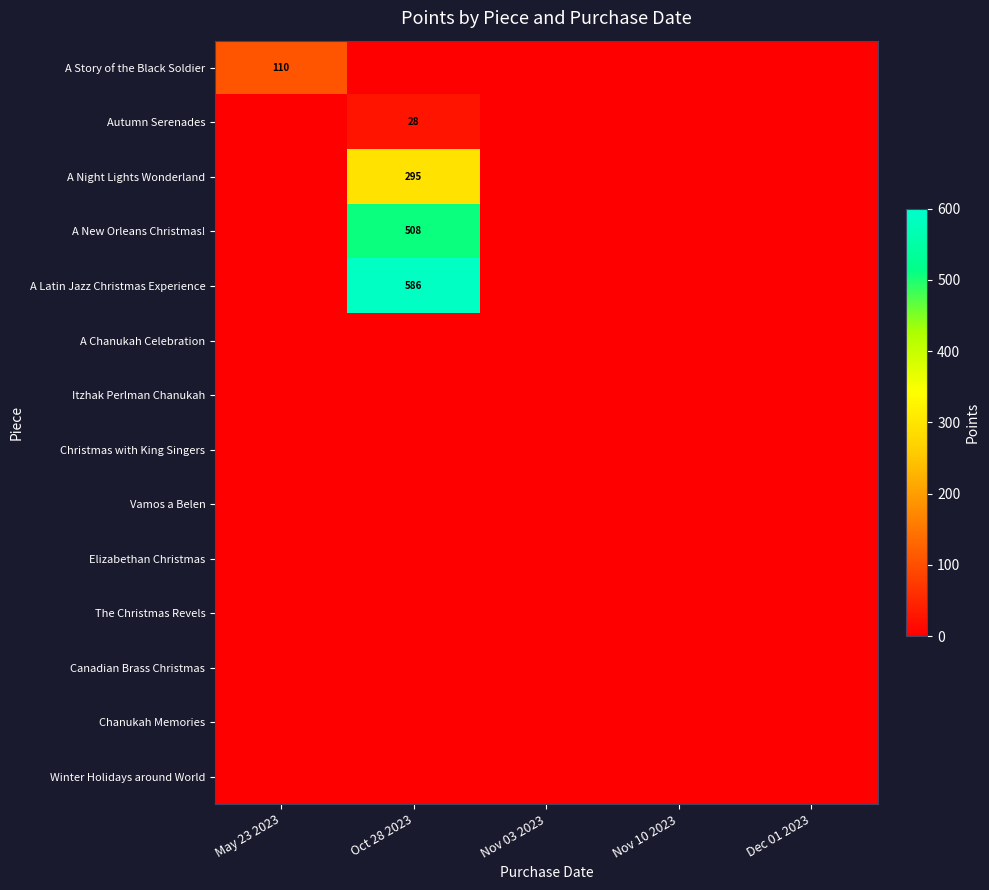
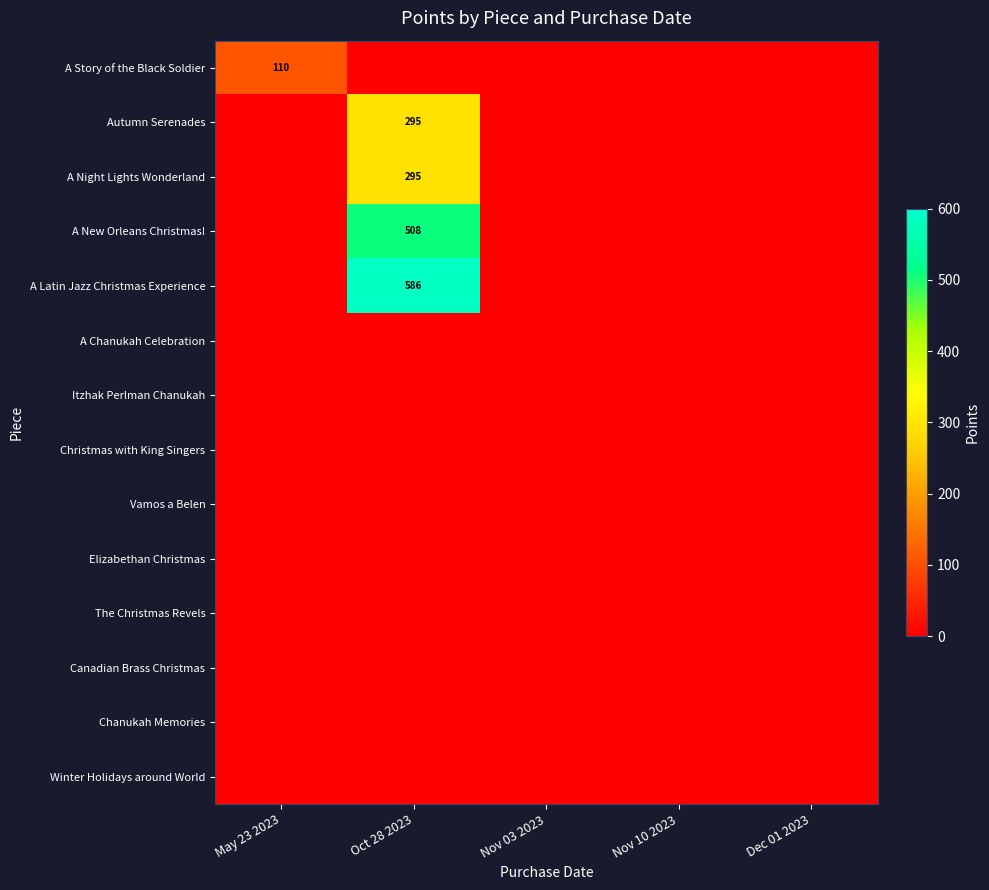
Autumn Serenades, Oct 28 2023: 28 -> 295
